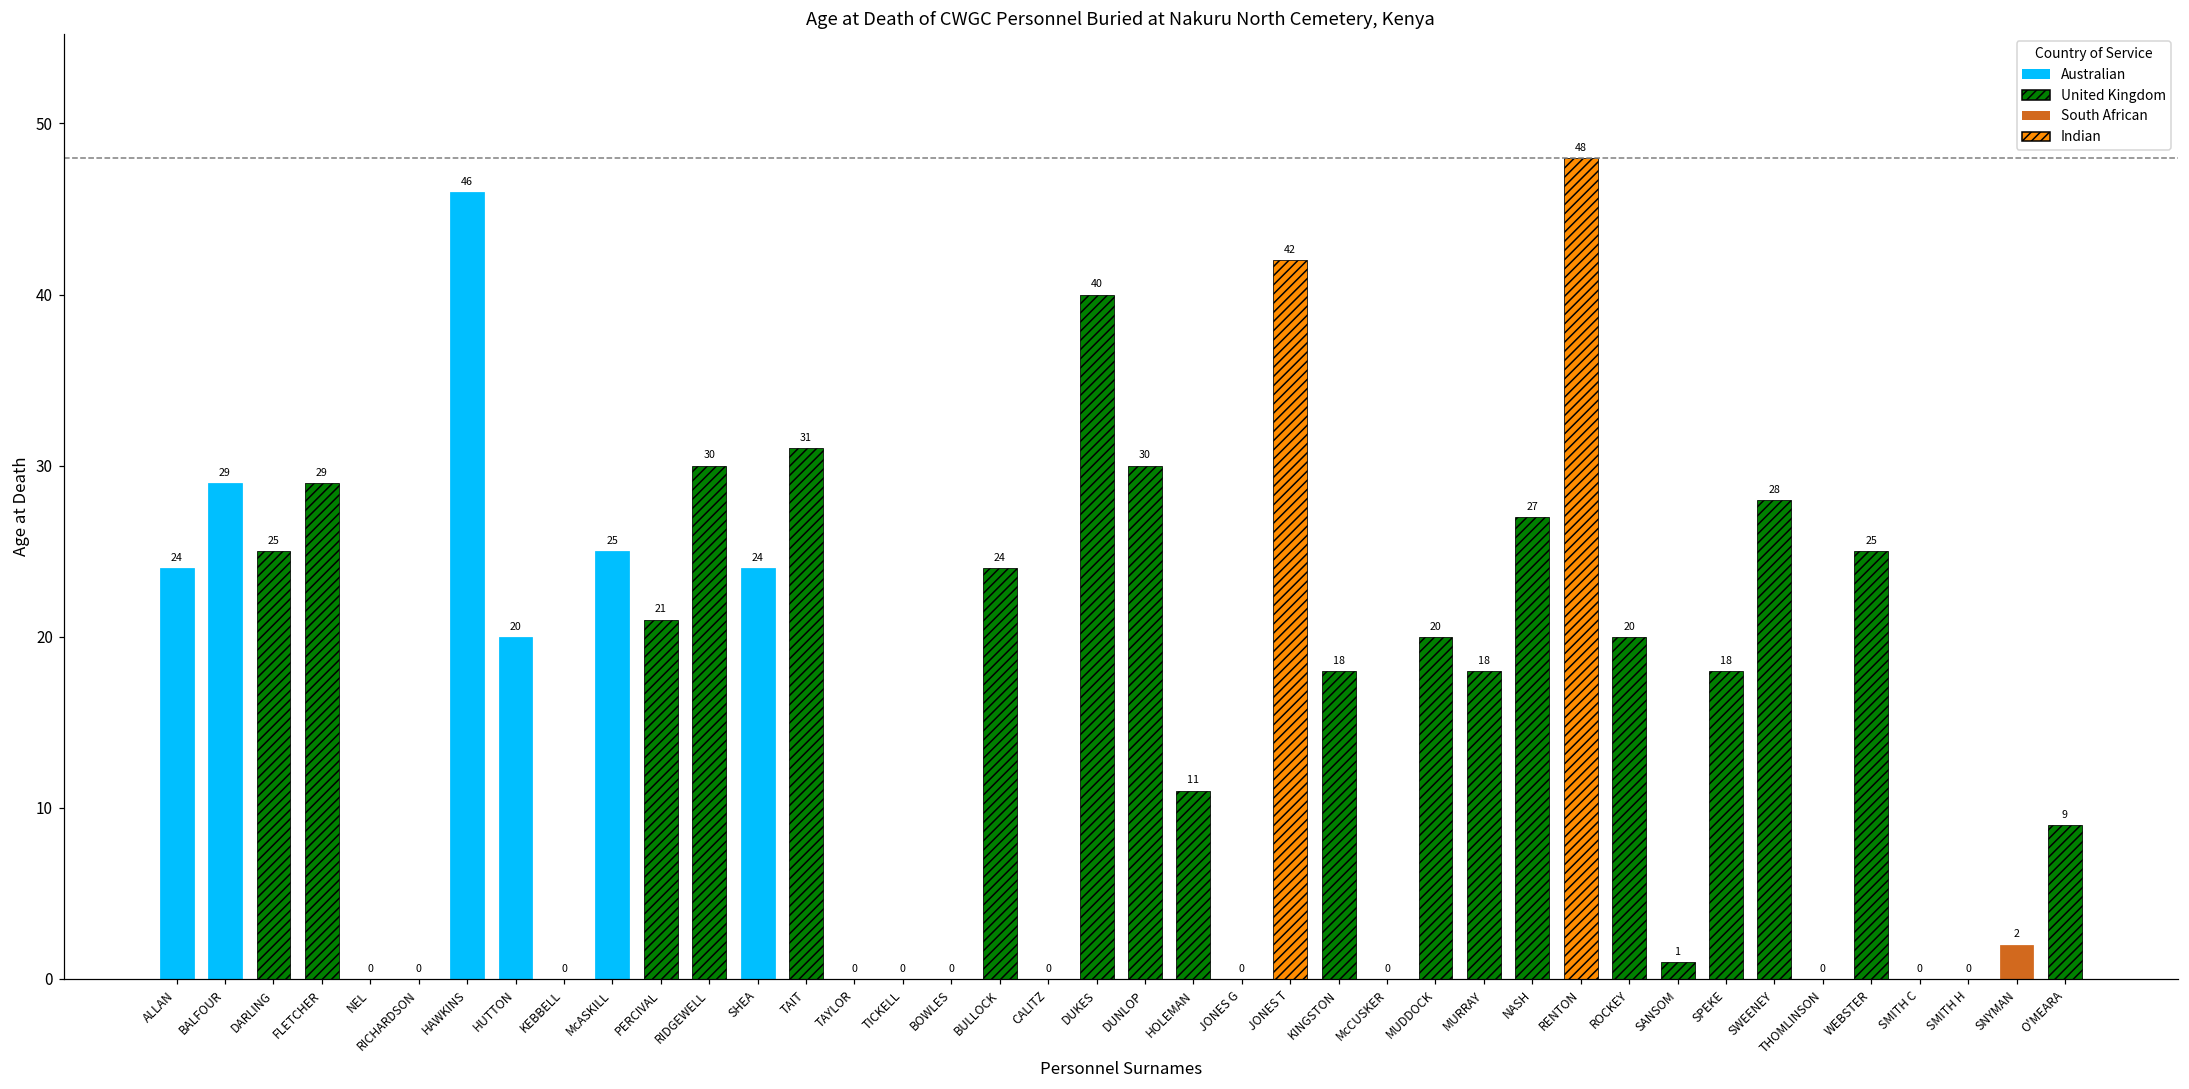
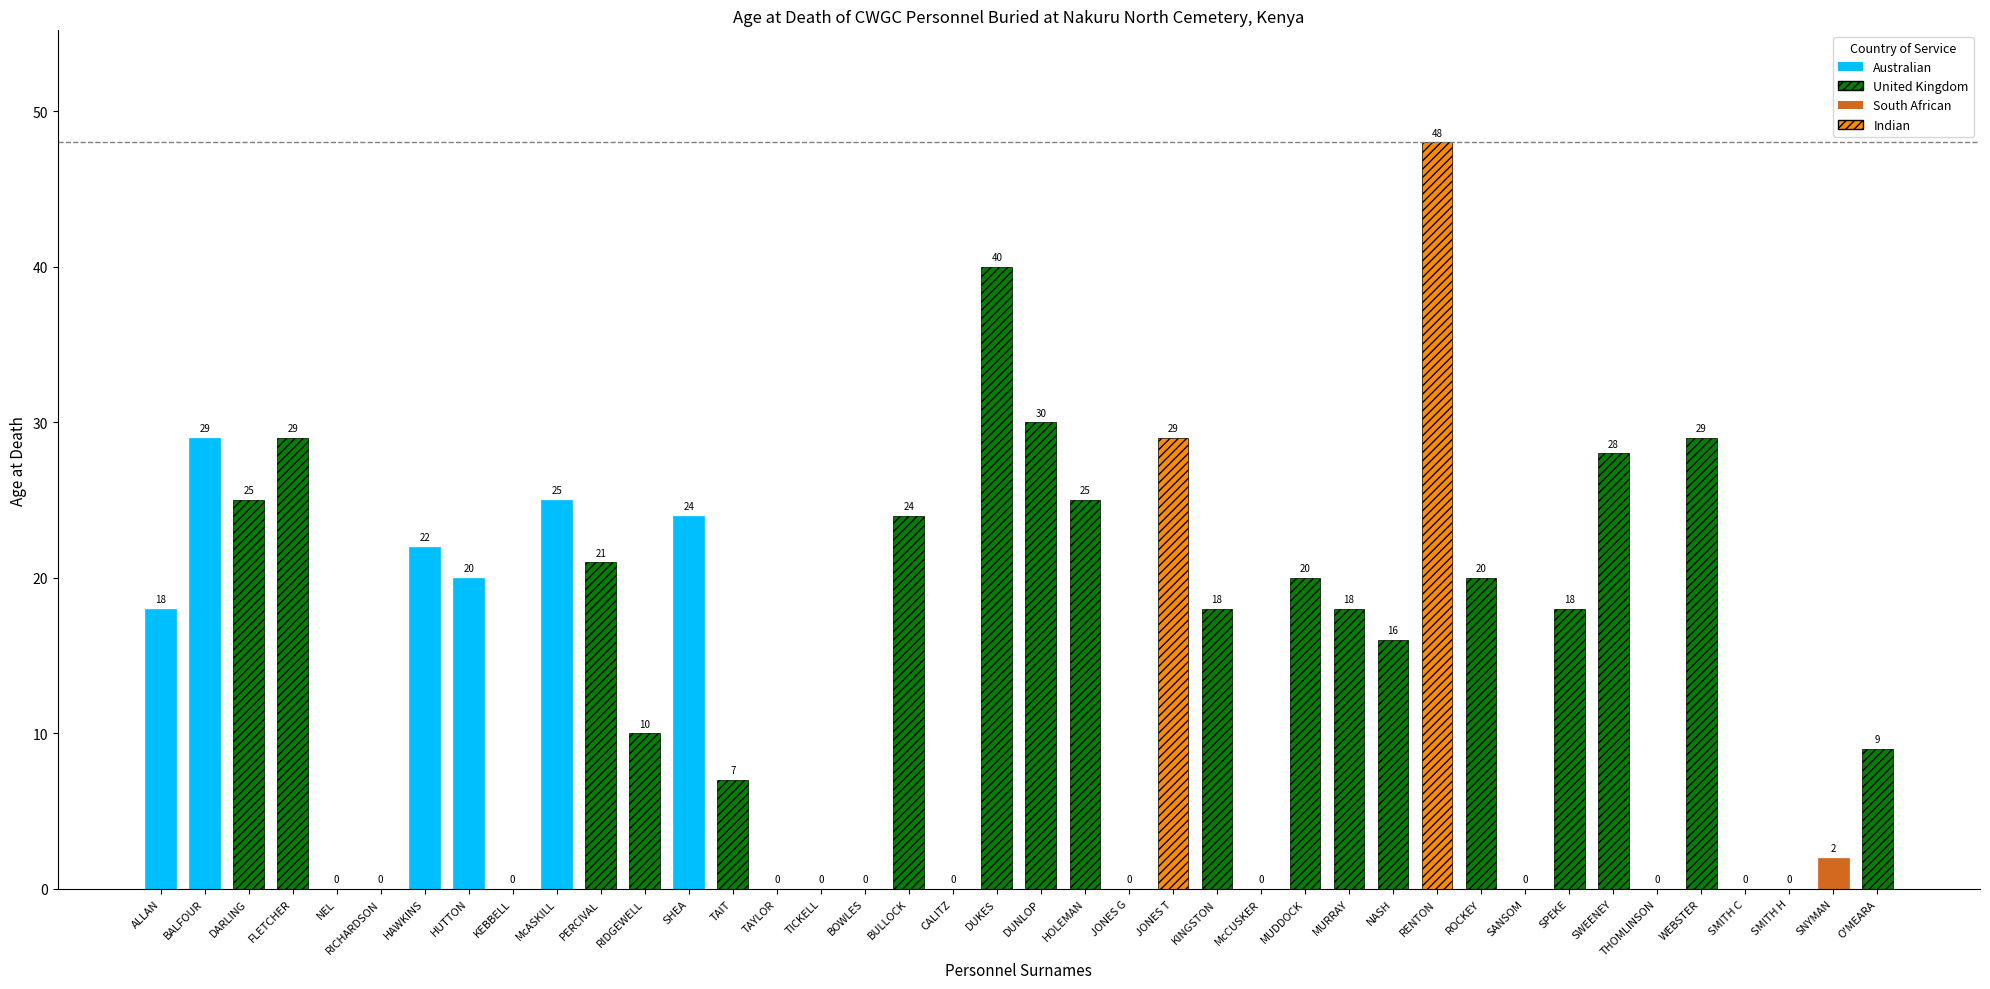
ALLAN: 24 -> 18
HAWKINS: 46 -> 22
RIDGEWELL: 30 -> 10
TAIT: 31 -> 7
HOLEMAN: 11 -> 25
JONES T: 42 -> 29
NASH: 27 -> 16
SANSOM: 1 -> 0
WEBSTER: 25 -> 29
